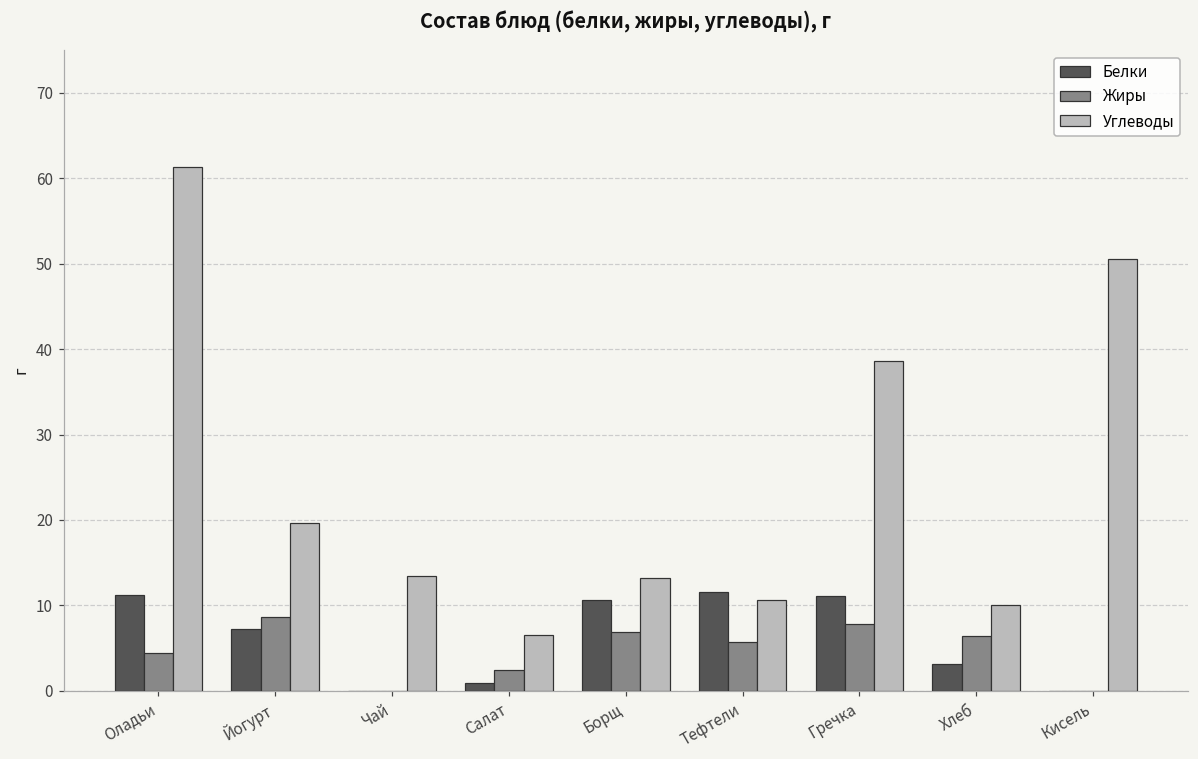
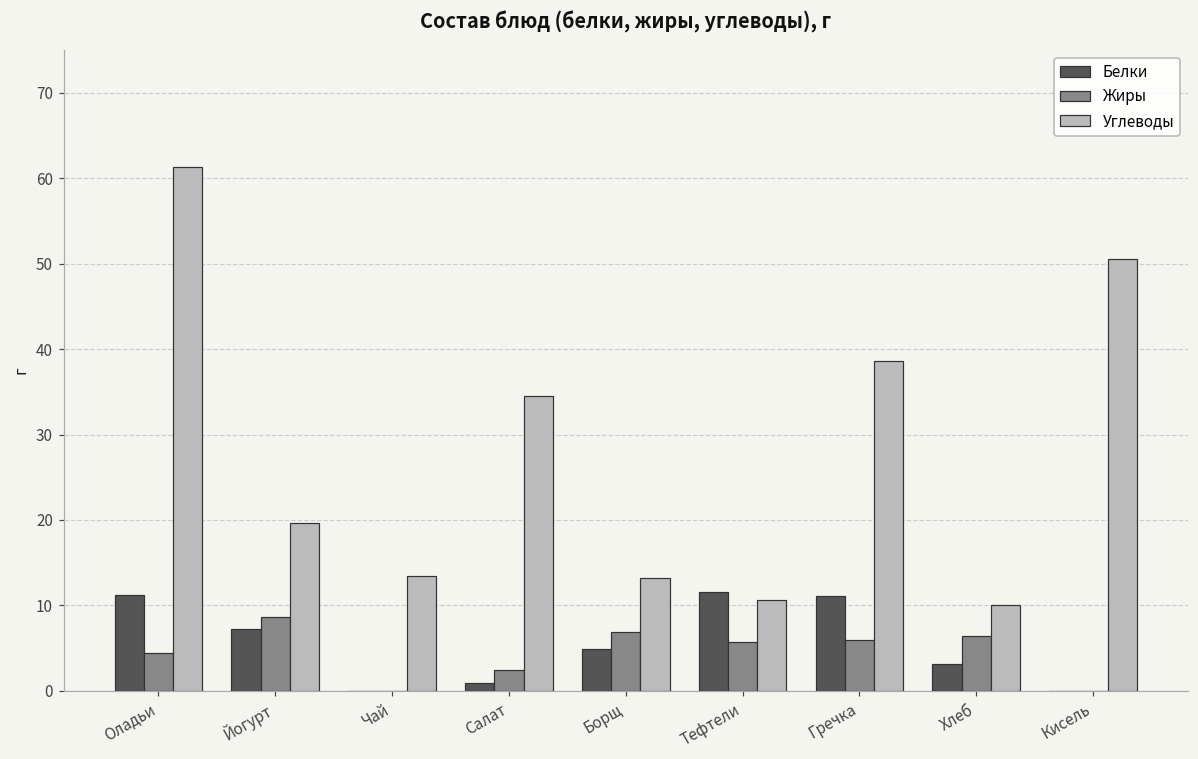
Углеводы, Салат: 7 -> 35
Белки, Борщ: 11 -> 5
Жиры, Гречка: 8 -> 6
